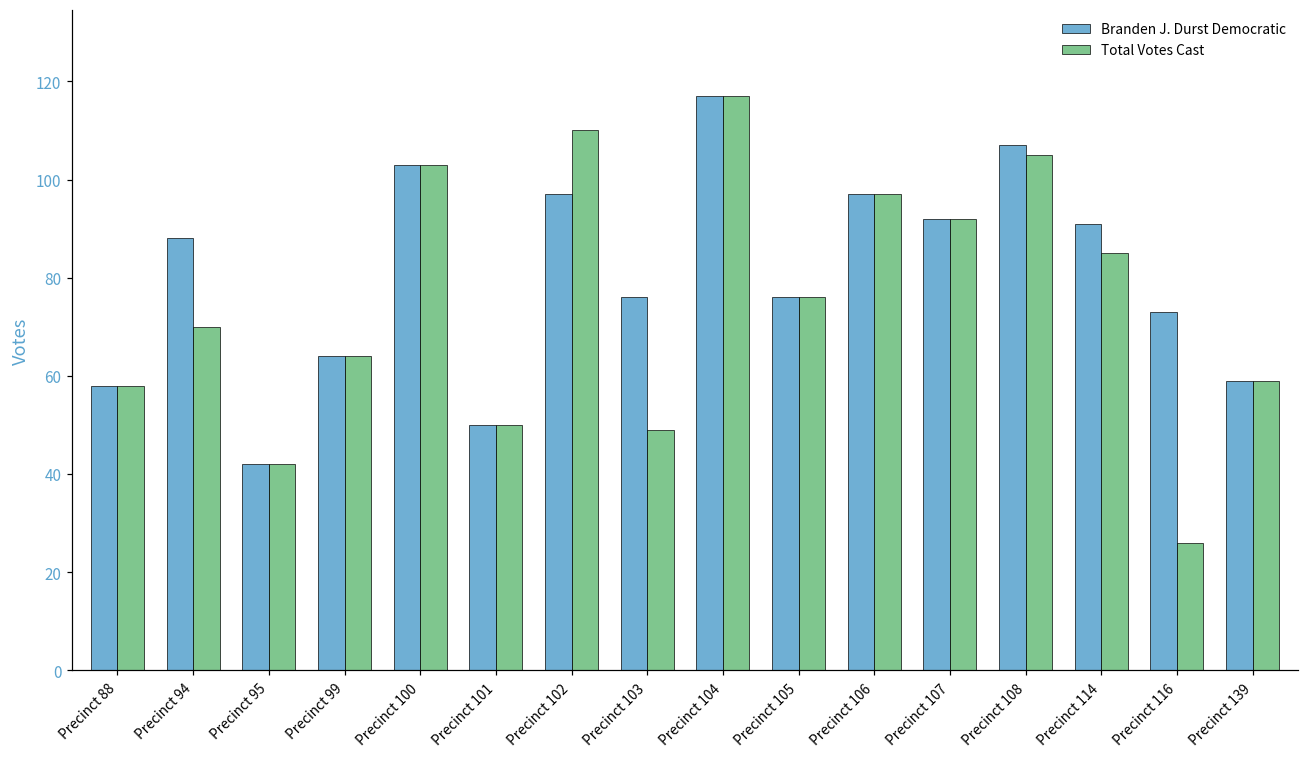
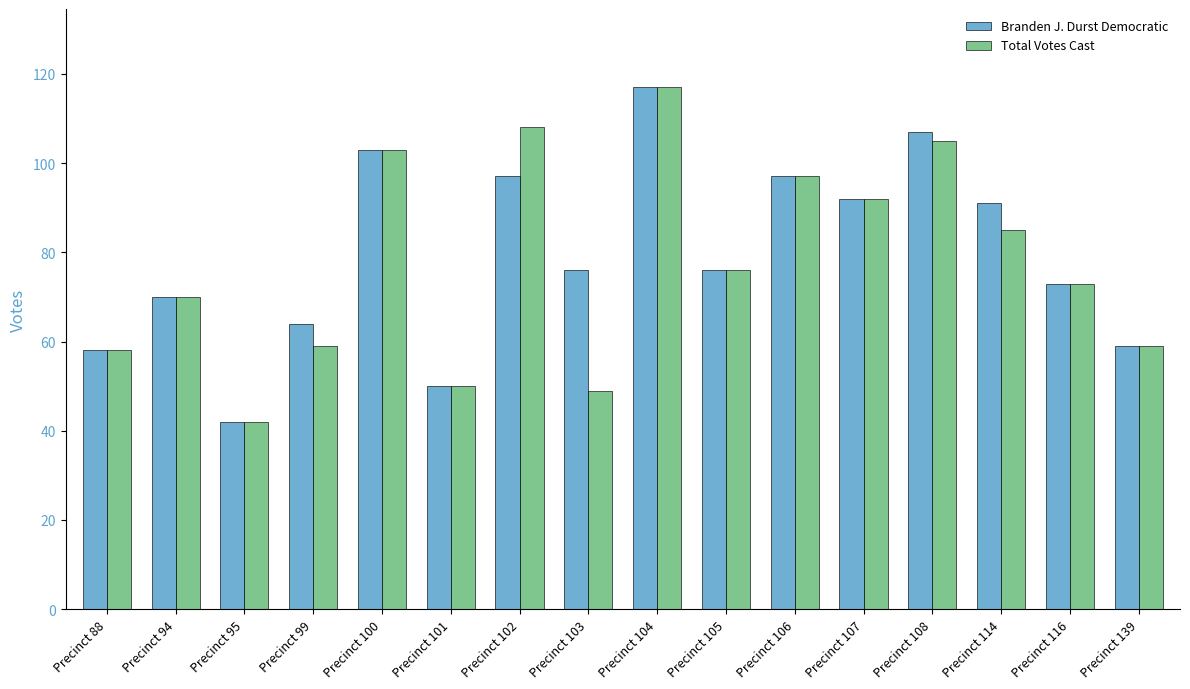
Branden J. Durst Democratic, Precinct 94: 88 -> 70
Total Votes Cast, Precinct 99: 64 -> 59
Total Votes Cast, Precinct 102: 110 -> 108
Total Votes Cast, Precinct 116: 26 -> 73
